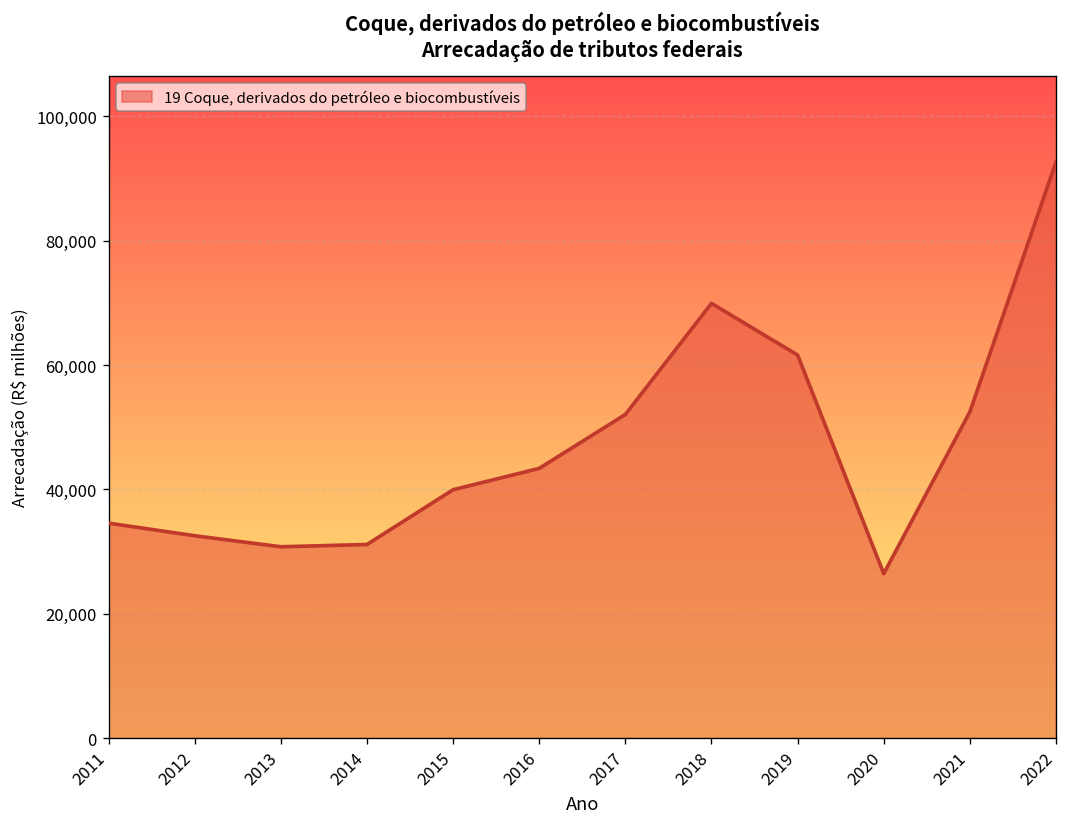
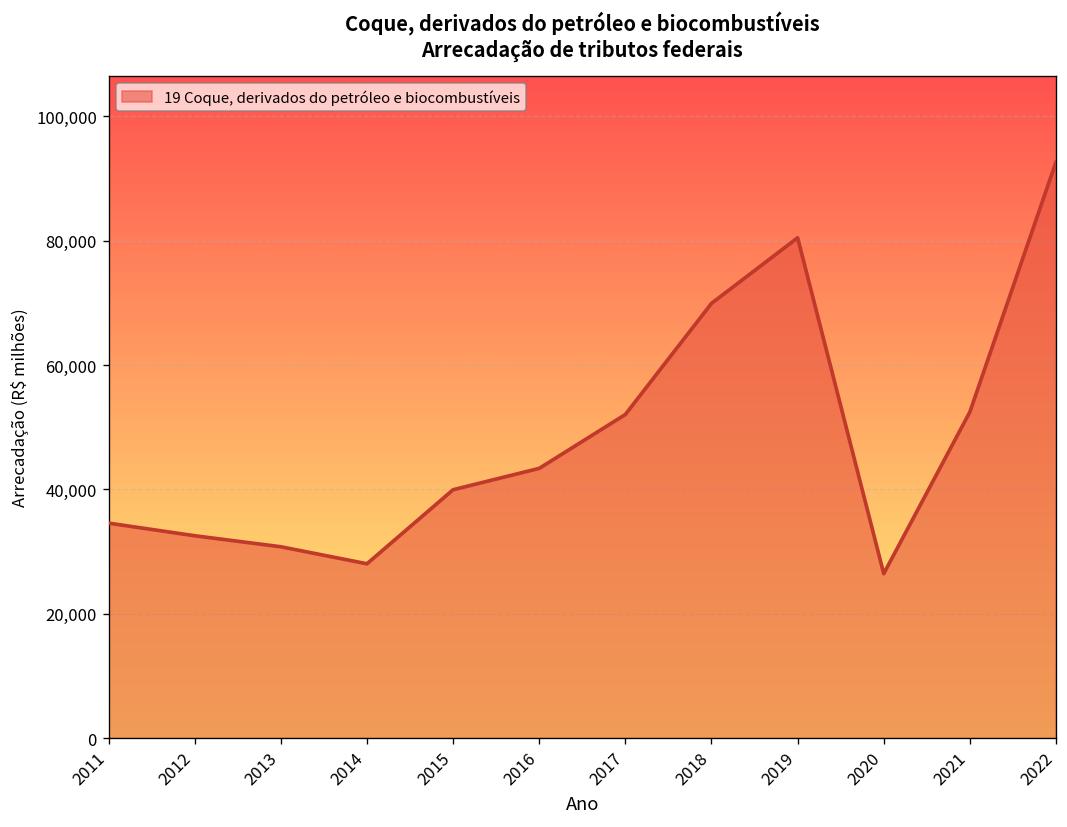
2014: 31,000 -> 28,000
2019: 62,000 -> 80,000
